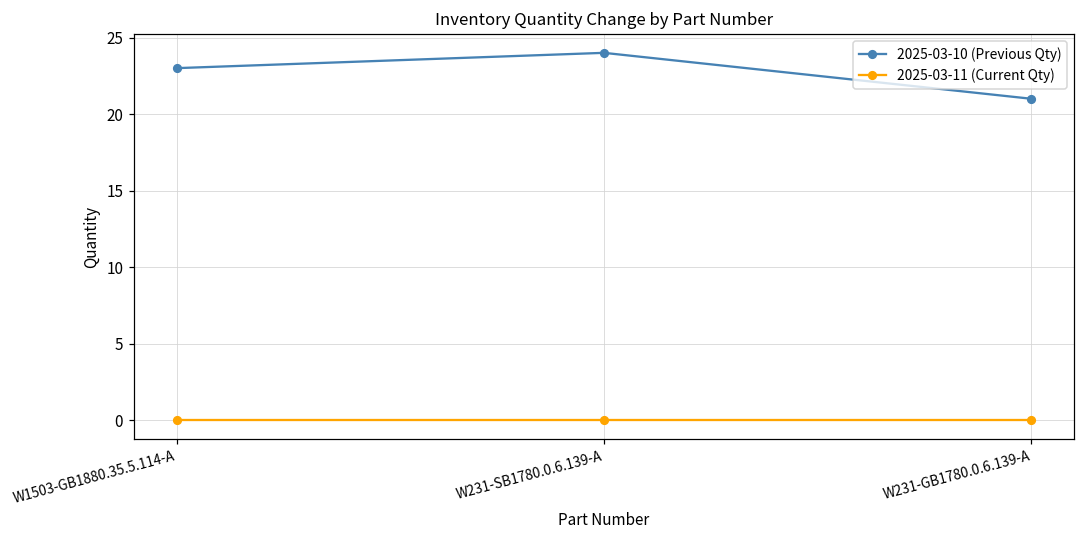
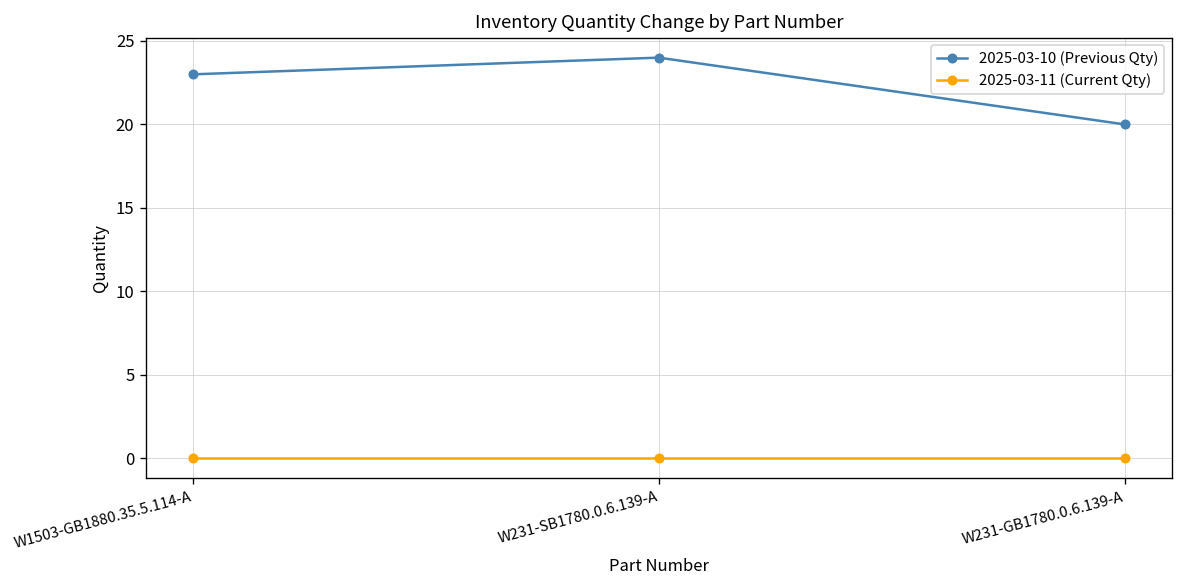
2025-03-10 (Previous Qty), W231-GB1780.0.6.139-A: 21 -> 20
